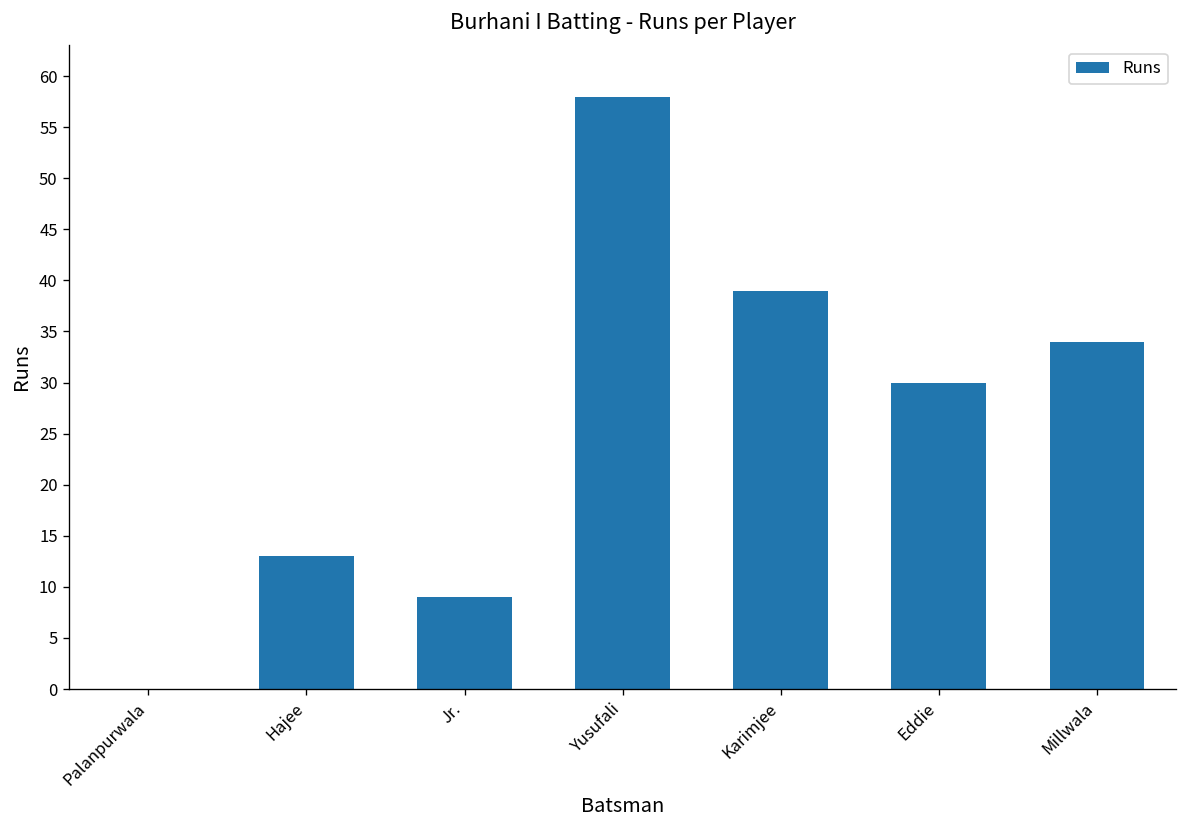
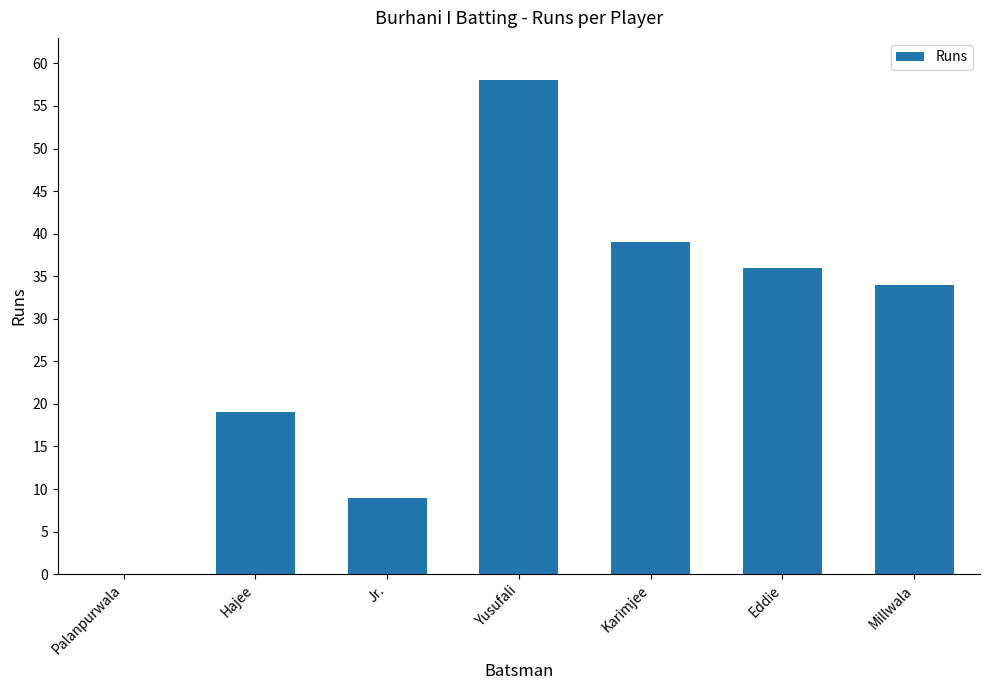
Hajee: 13 -> 19
Eddie: 30 -> 36
